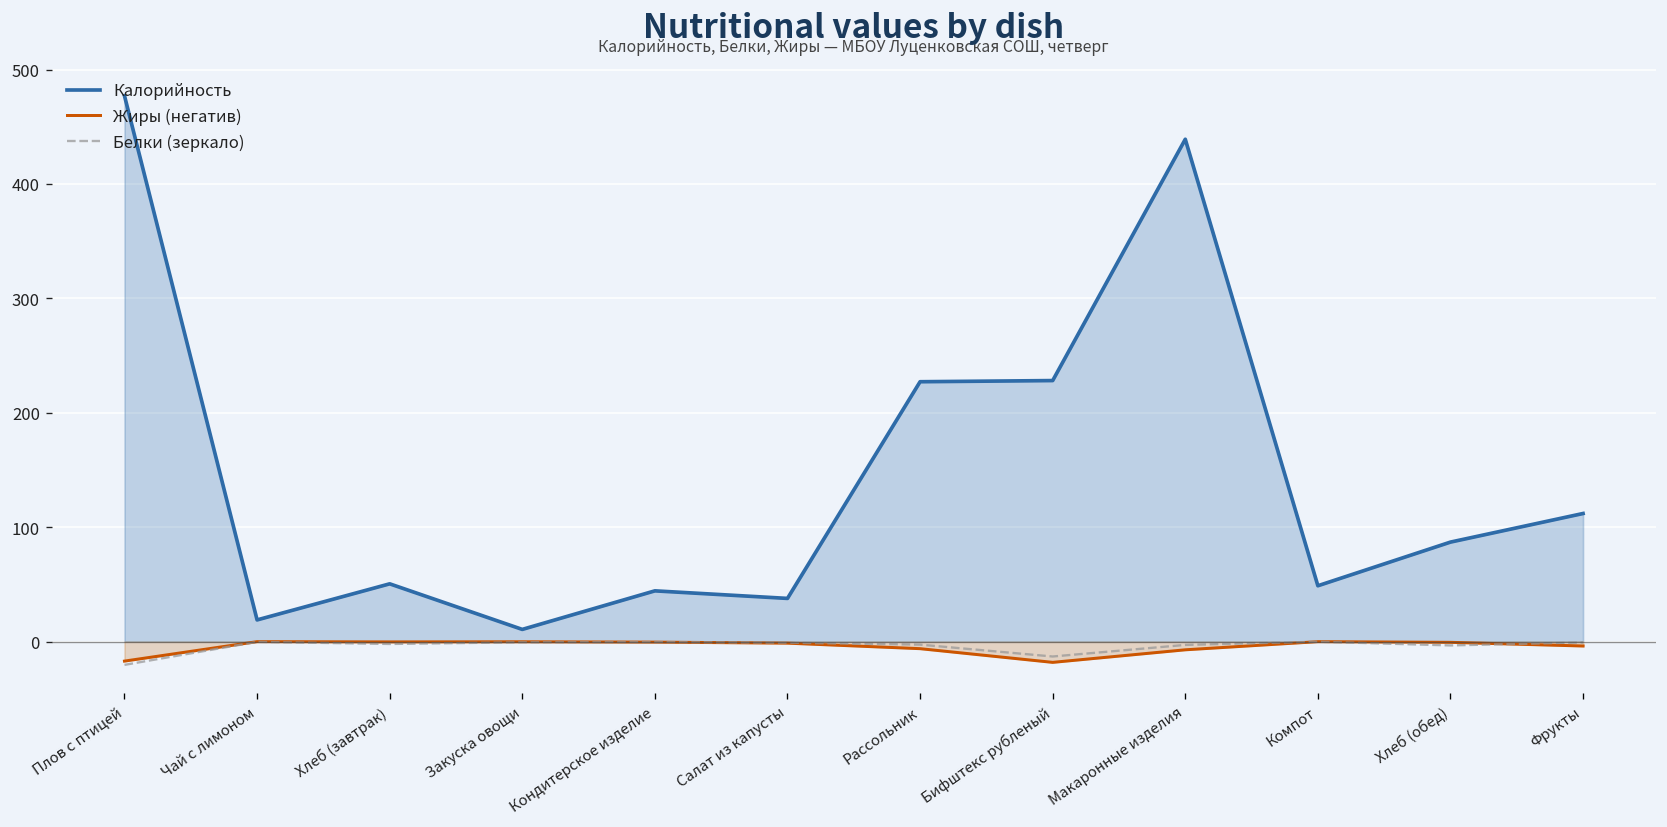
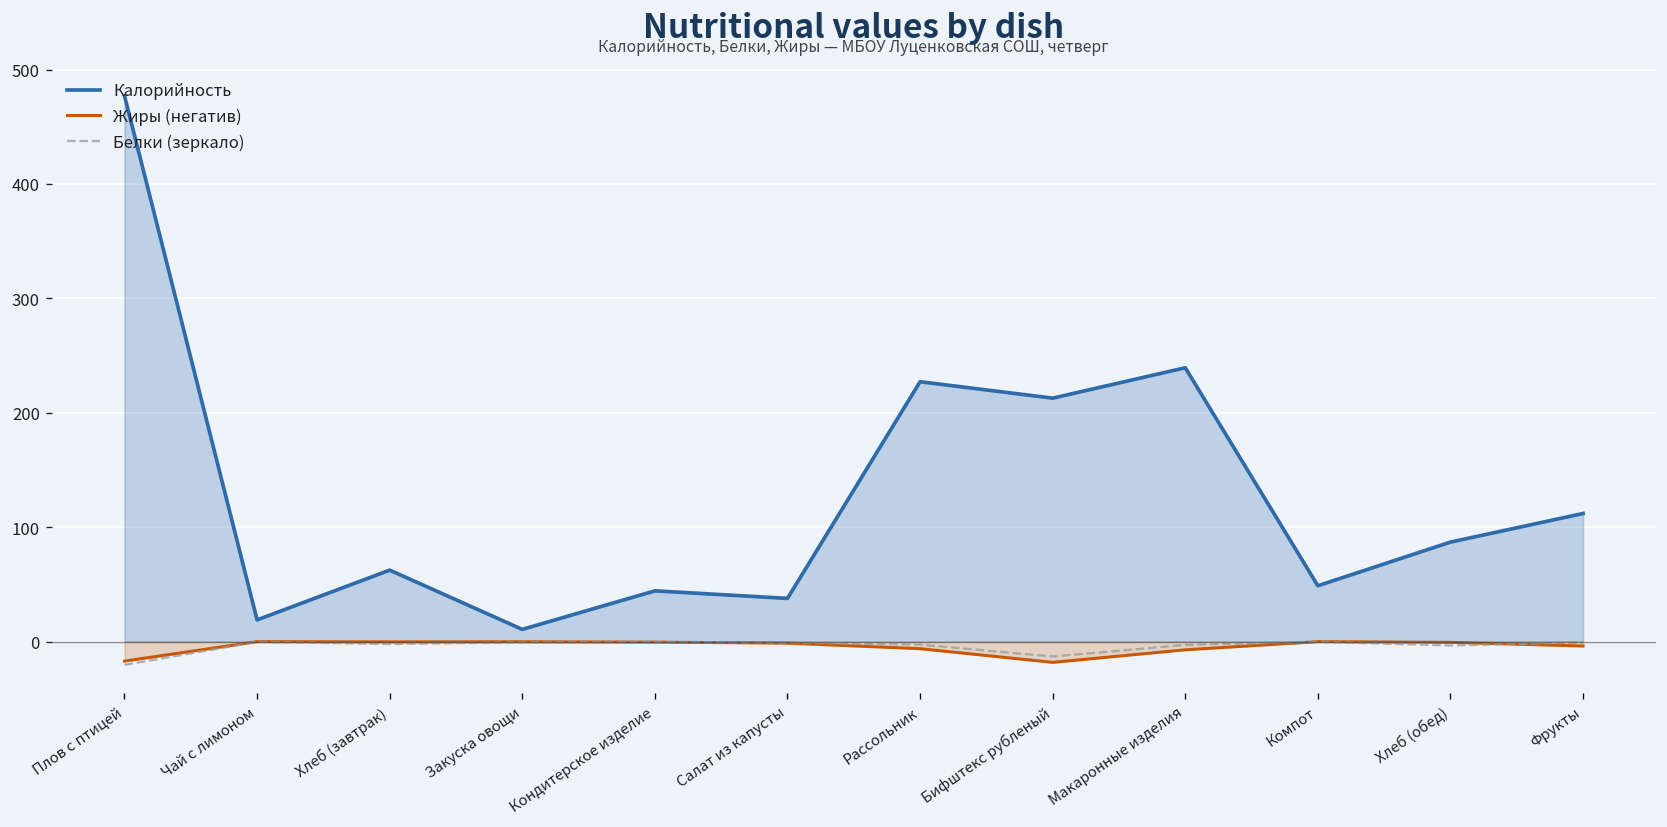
Калорийность, Хлеб (завтрак): 50 -> 60
Калорийность, Бифштекс рубленый: 230 -> 210
Калорийность, Макаронные изделия: 440 -> 240
